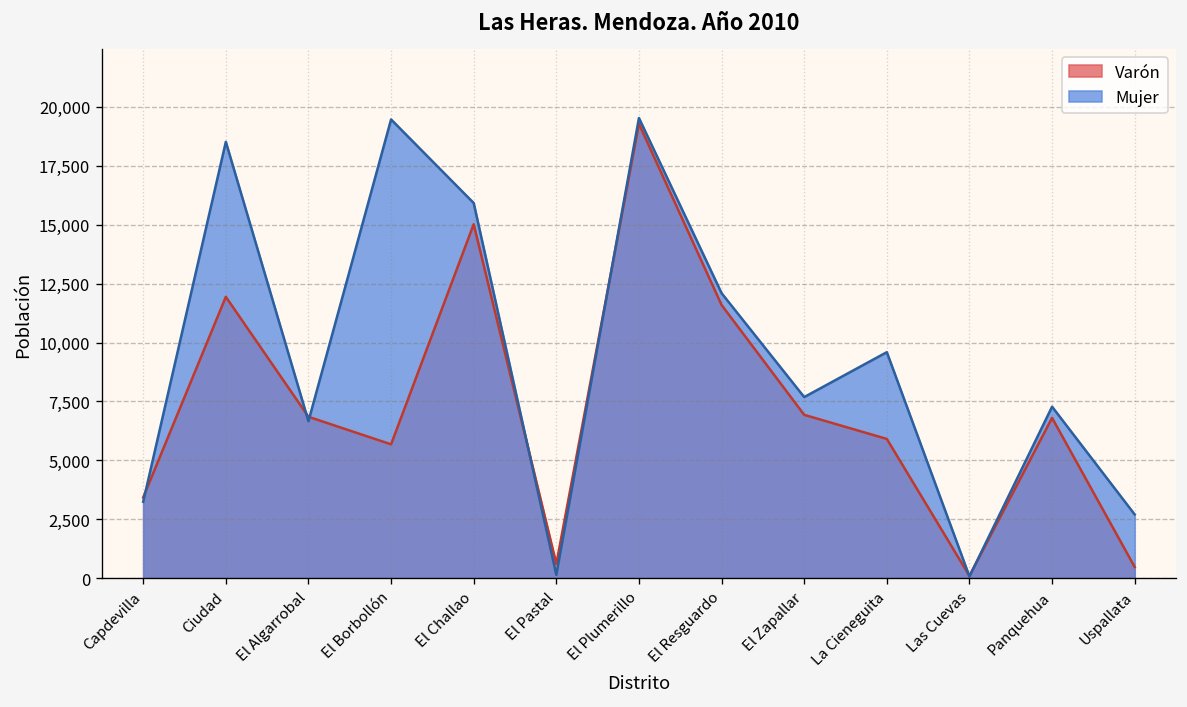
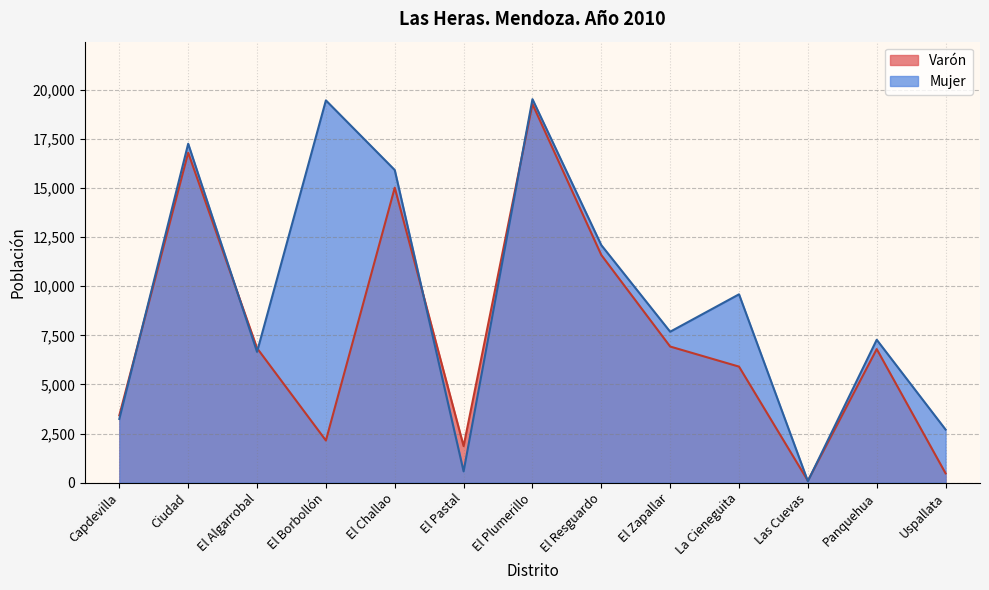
Varón, Ciudad: 11,900 -> 16,800
Mujer, Ciudad: 18,500 -> 17,300
Varón, El Borbollón: 5,700 -> 2,100
Varón, El Pastal: 600 -> 1,900
Mujer, El Pastal: 100 -> 600
